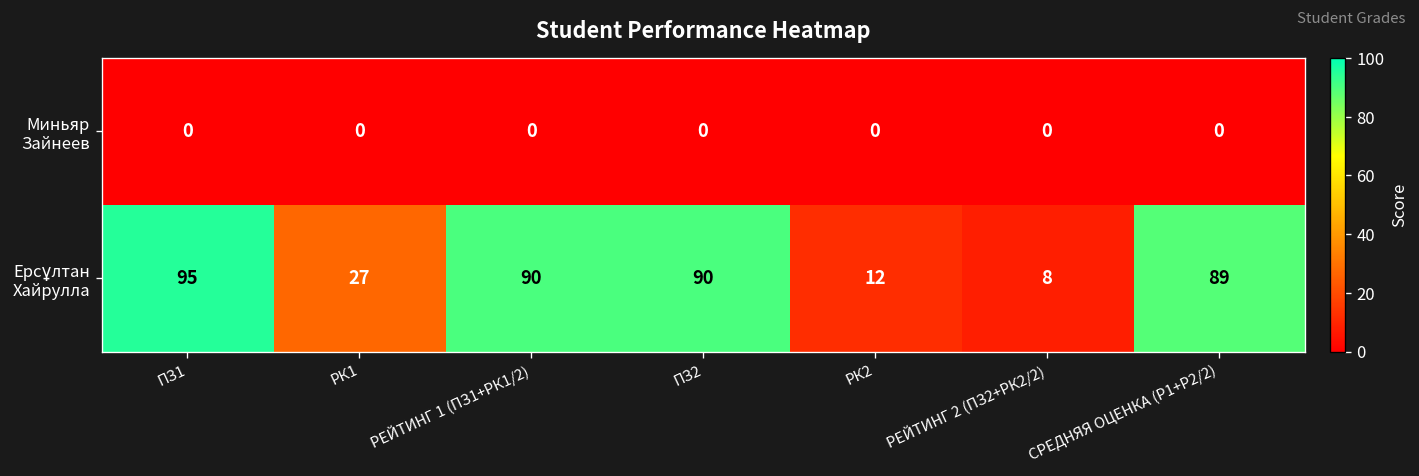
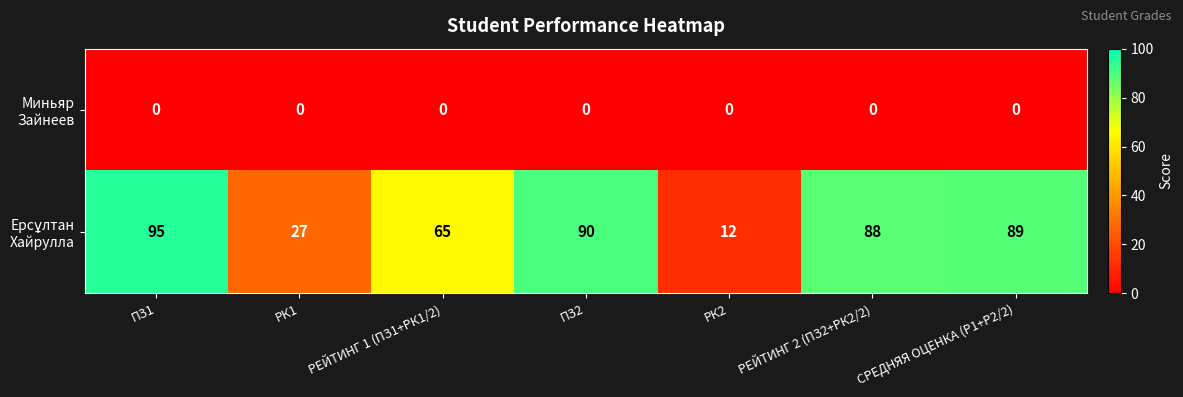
Ерсұлтан Хайрулла, РЕЙТИНГ 1 (ПЗ1+РК1/2): 90 -> 65
Ерсұлтан Хайрулла, РЕЙТИНГ 2 (ПЗ2+РК2/2): 8 -> 88
